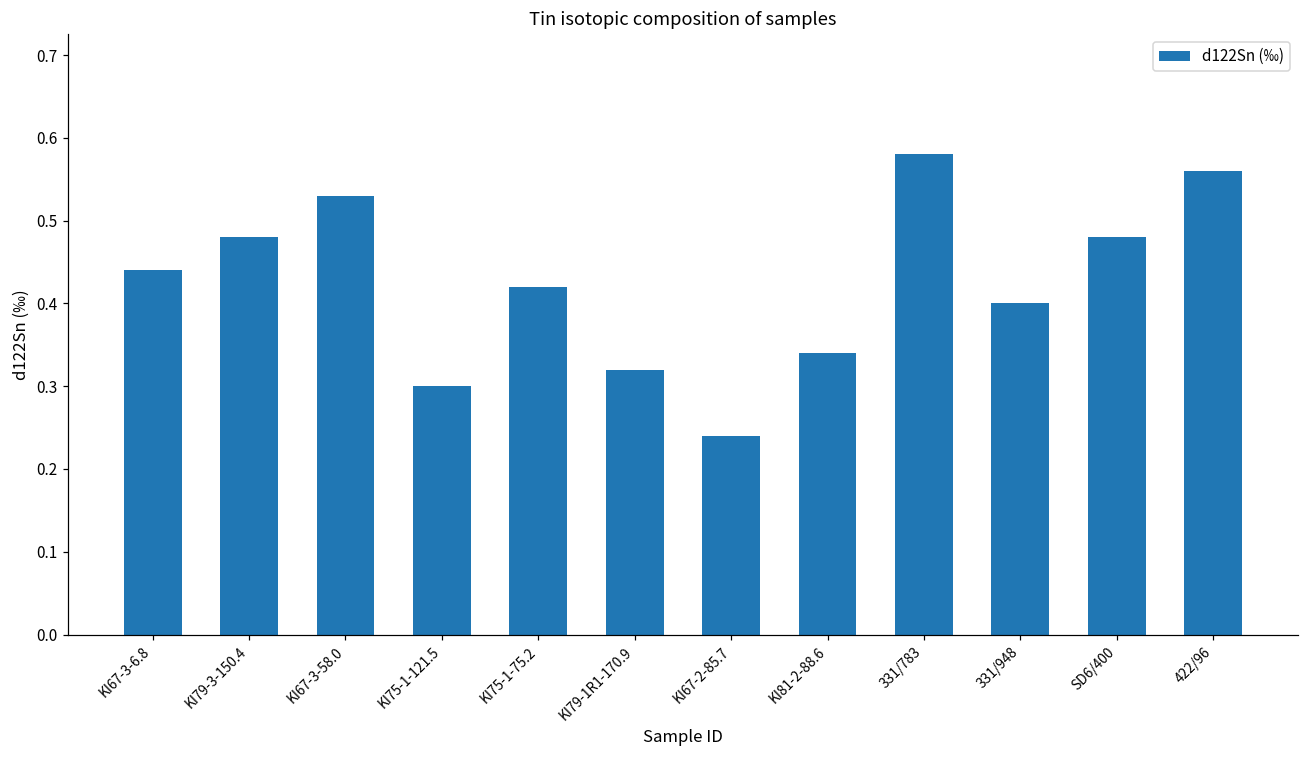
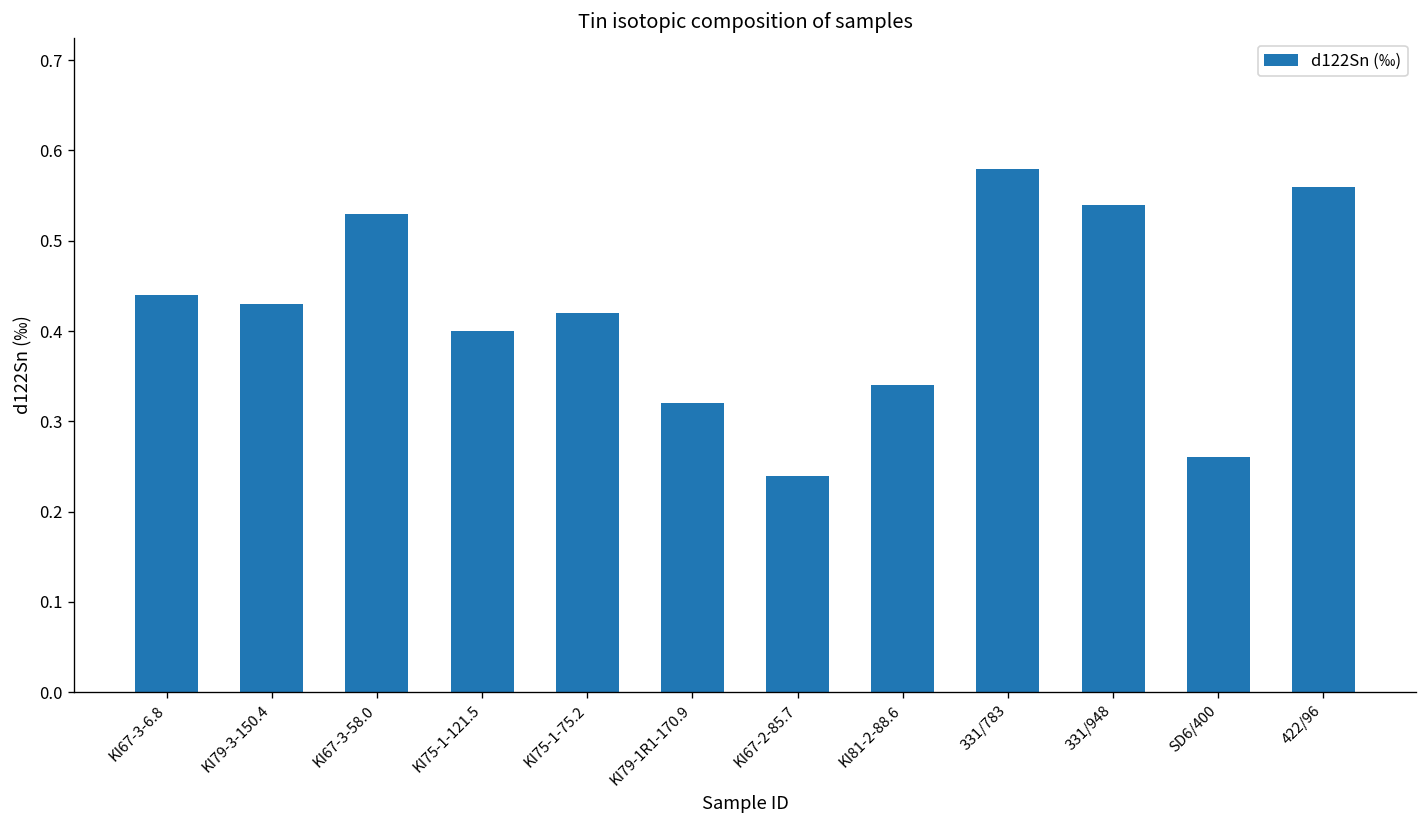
KI79-3-150.4: 0.48 -> 0.43
KI75-1-121.5: 0.3 -> 0.4
331/948: 0.40 -> 0.54
SD6/400: 0.48 -> 0.26
